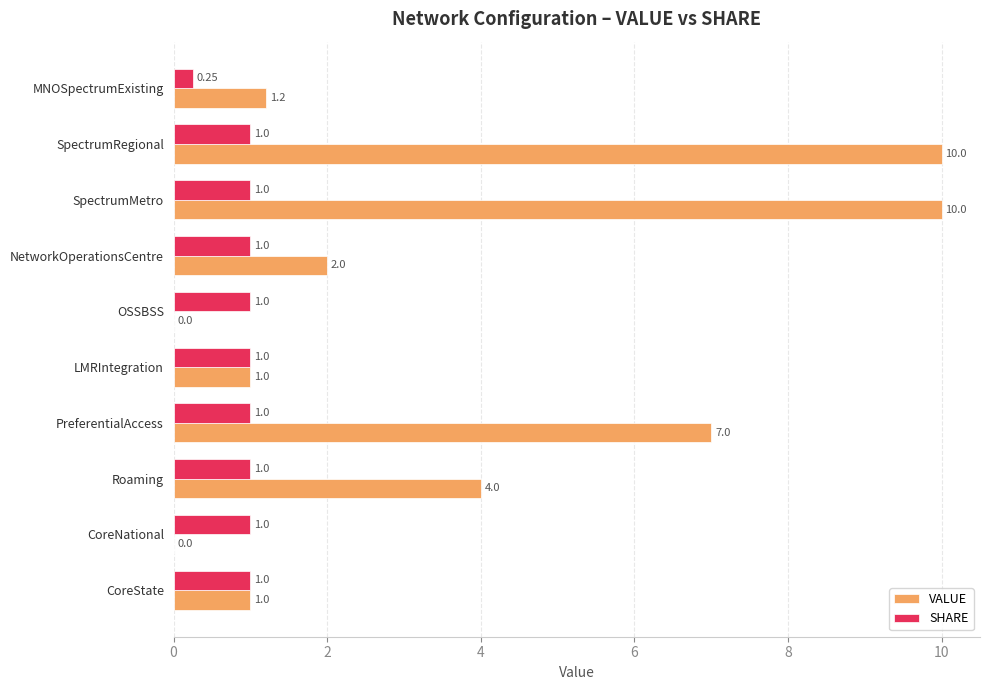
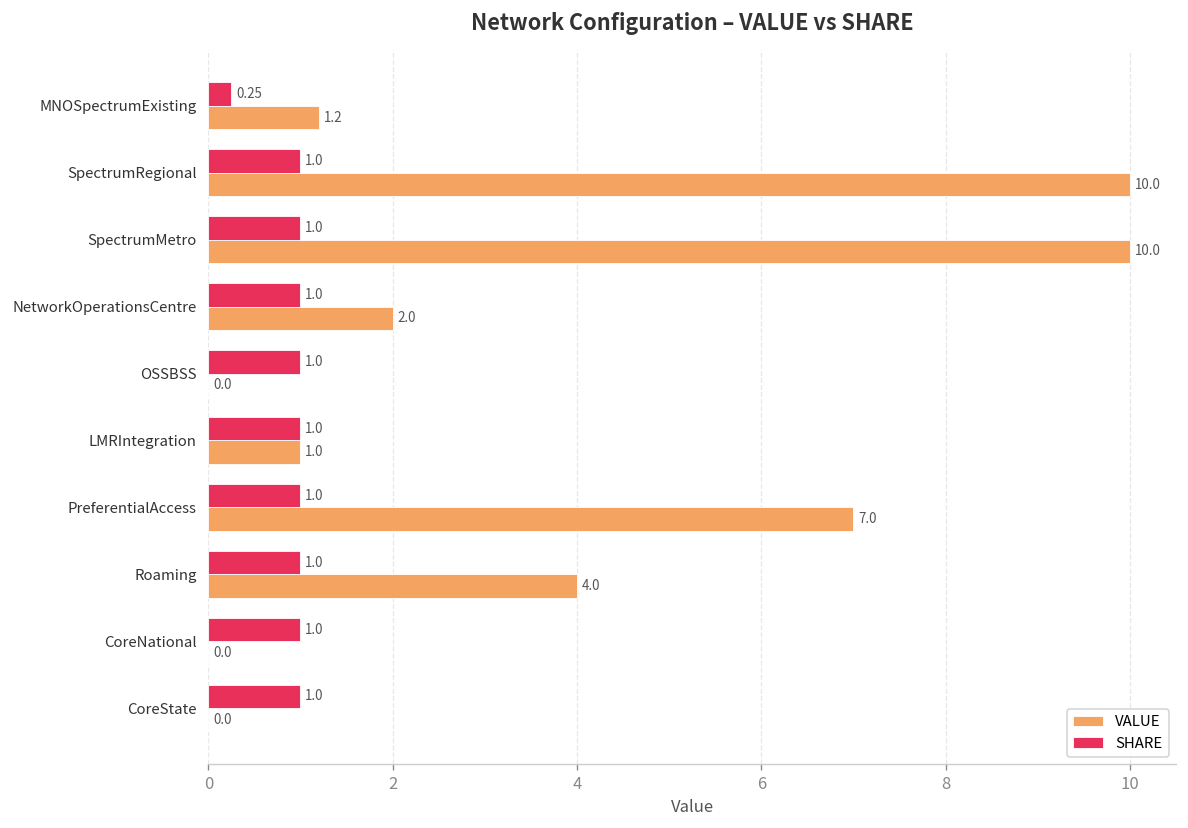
VALUE, CoreState: 1.0 -> 0.0
